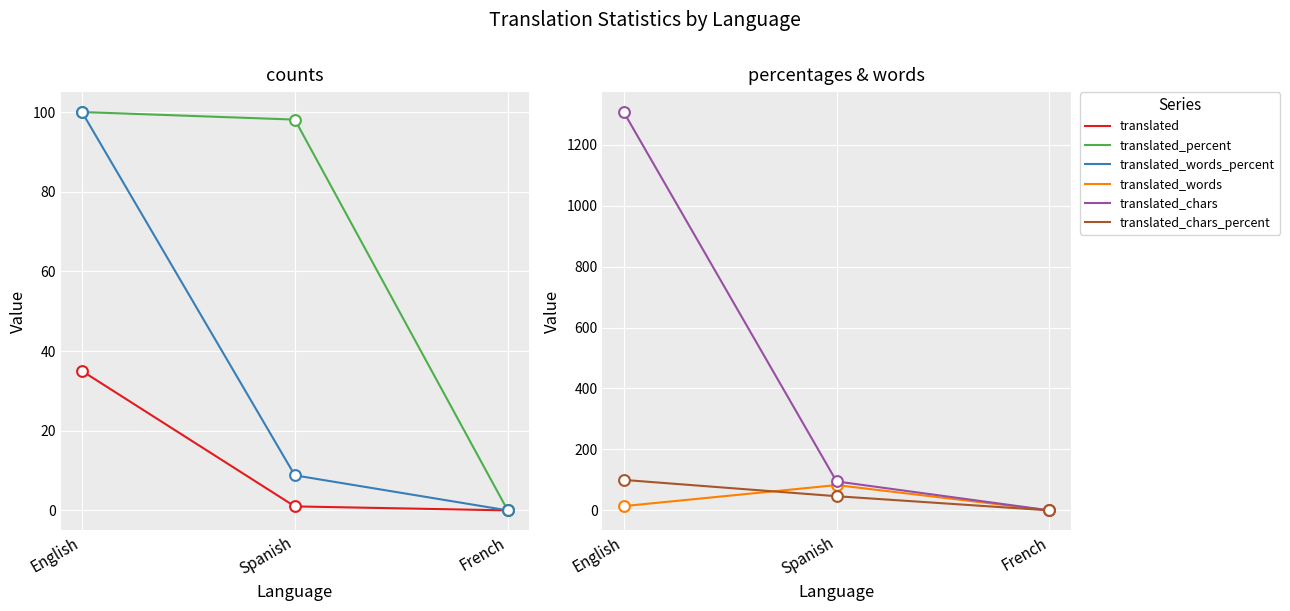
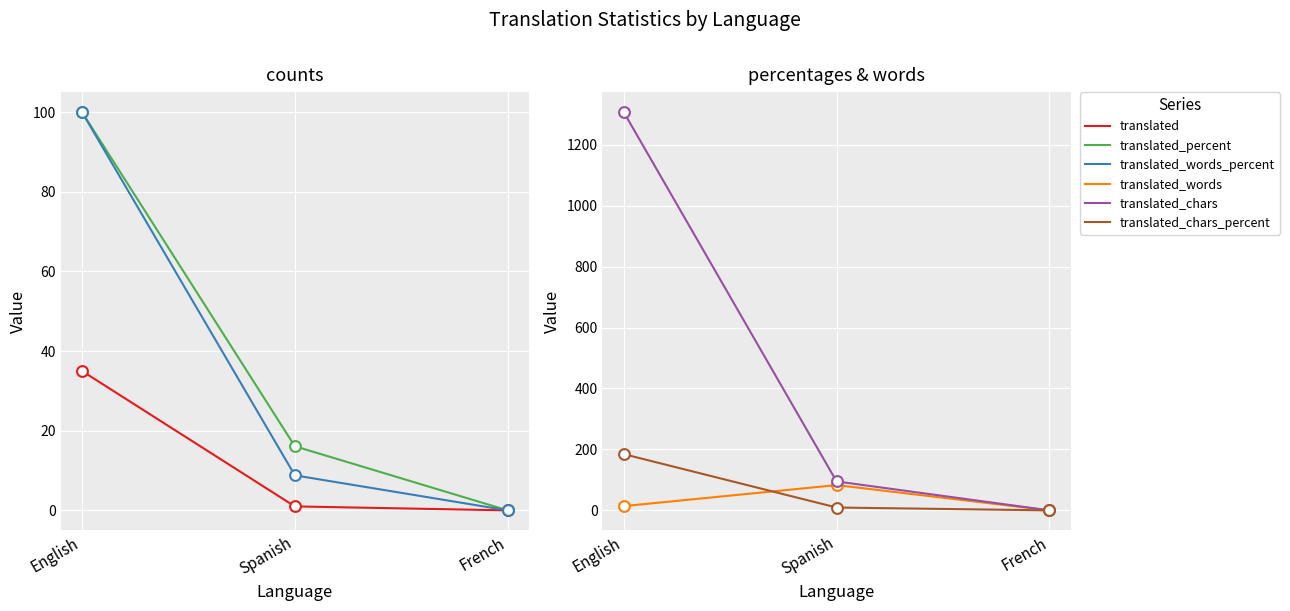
counts, translated_percent, Spanish: 98 -> 16
percentages & words, translated_chars_percent, English: 100 -> 180
percentages & words, translated_chars_percent, Spanish: 50 -> 10
